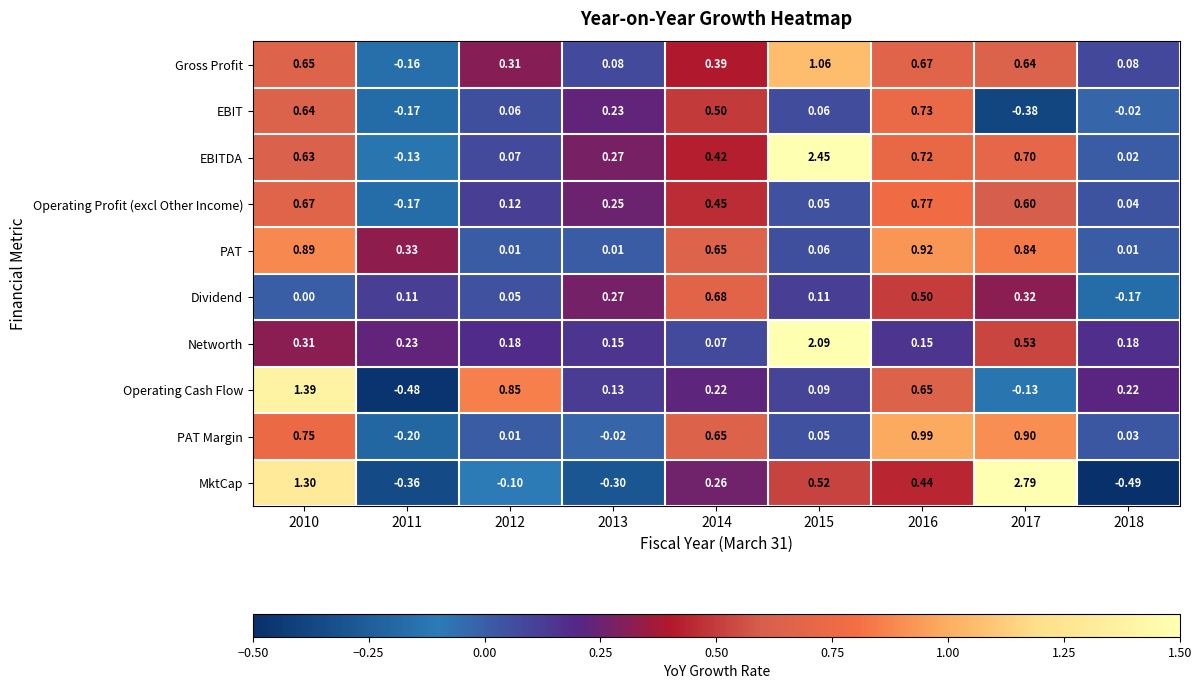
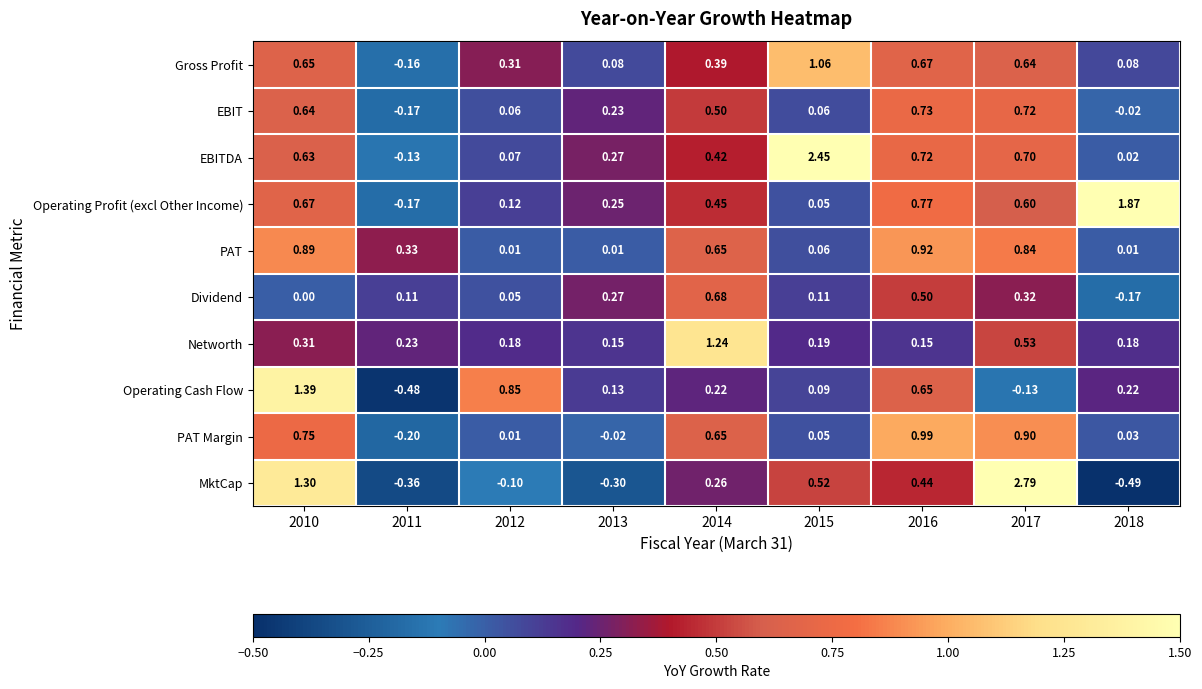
EBIT, 2017: -0.38 -> 0.72
Operating Profit (excl Other Income), 2018: 0.04 -> 1.87
Networth, 2014: 0.07 -> 1.24
Networth, 2015: 2.09 -> 0.19
